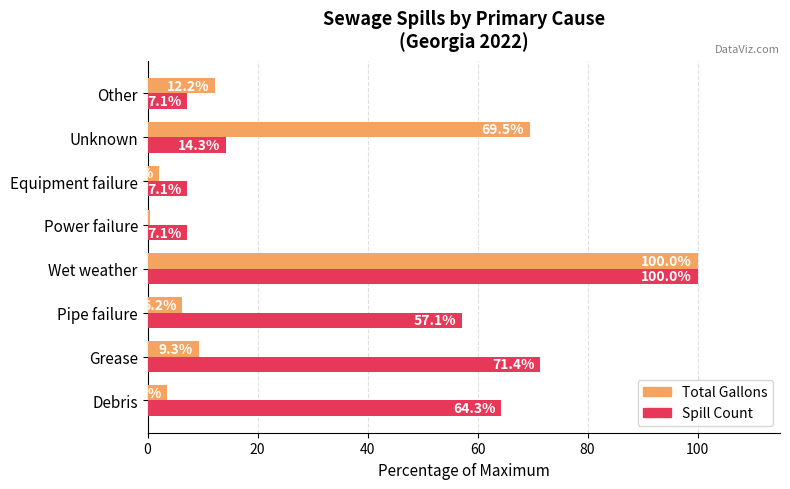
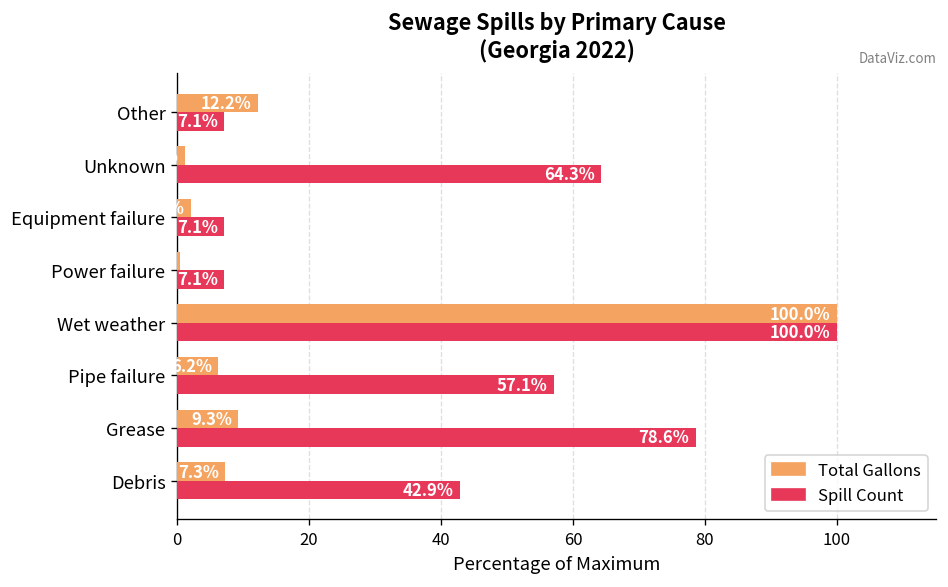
Total Gallons, Unknown: 70 -> 1
Spill Count, Unknown: 14.3% -> 64.3%
Spill Count, Grease: 71.4% -> 78.6%
Total Gallons, Debris: 4 -> 7
Spill Count, Debris: 64.3% -> 42.9%
